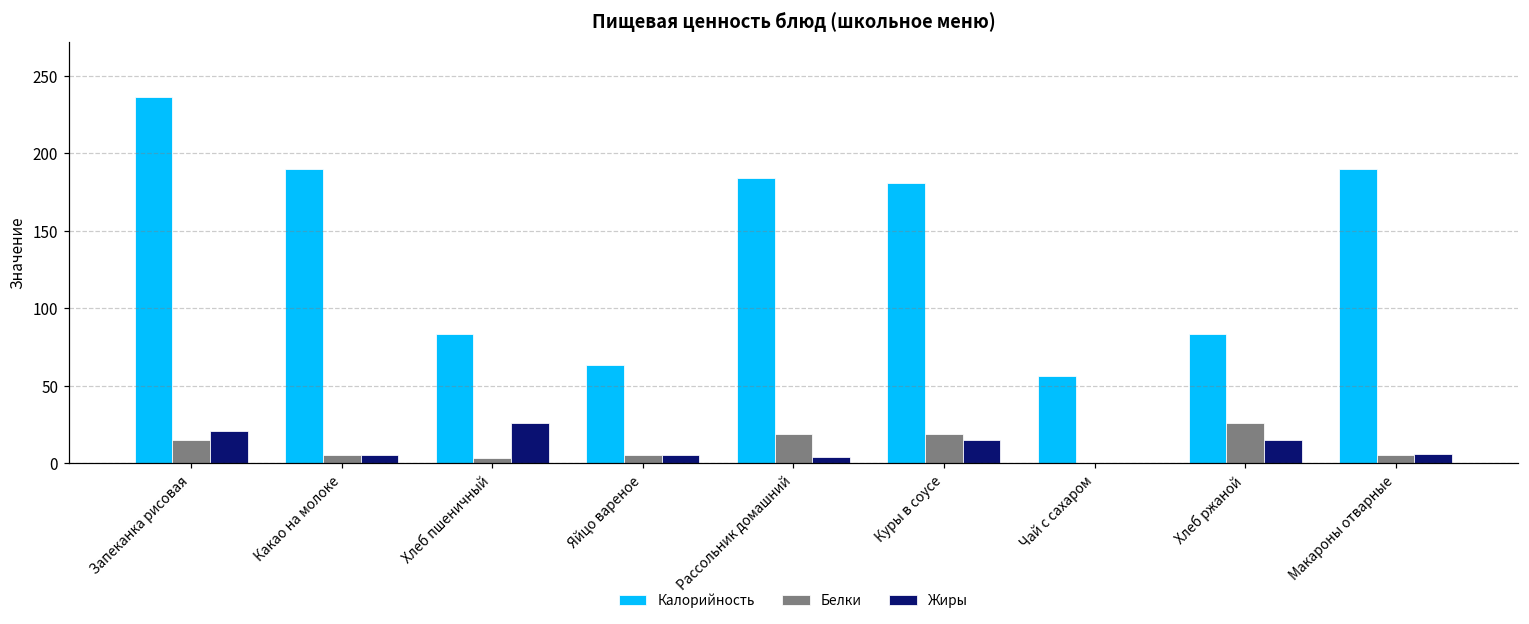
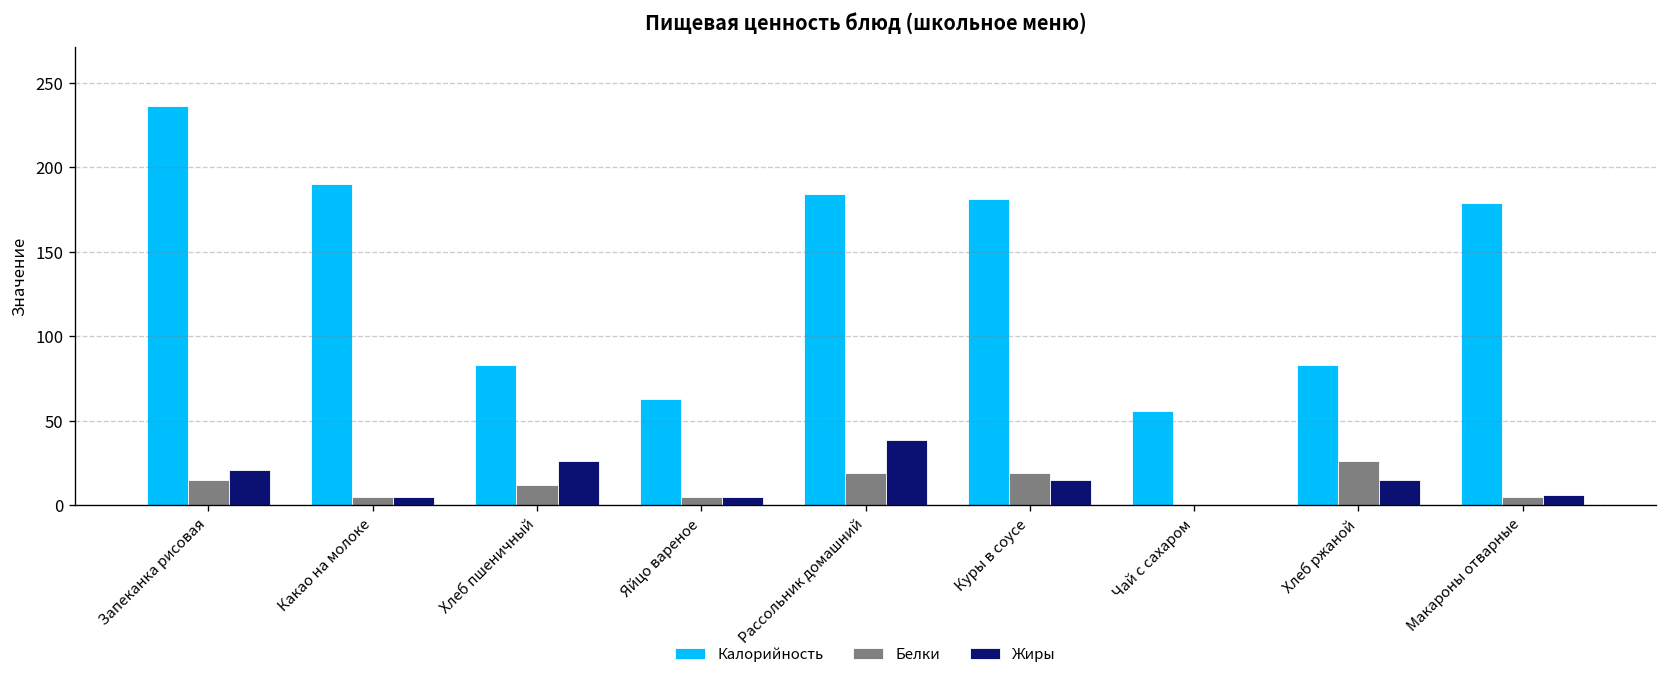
Белки, Хлеб пшеничный: 3 -> 12
Жиры, Рассольник домашний: 4 -> 39
Калорийность, Макароны отварные: 190 -> 179
